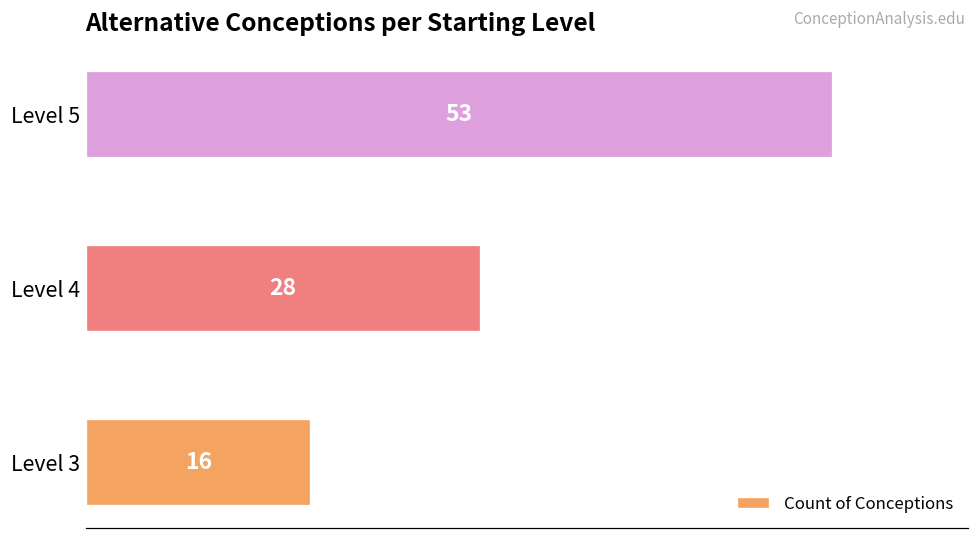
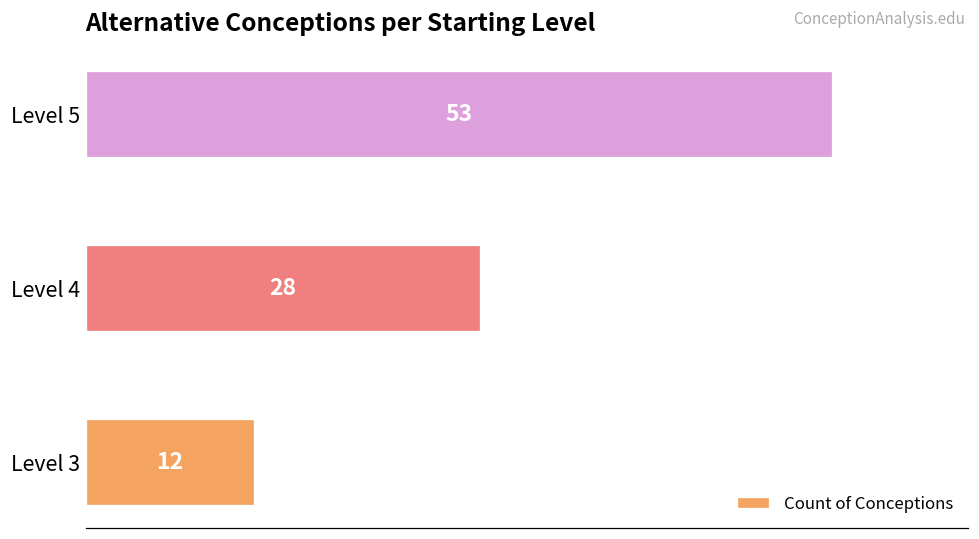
Level 3: 16 -> 12
